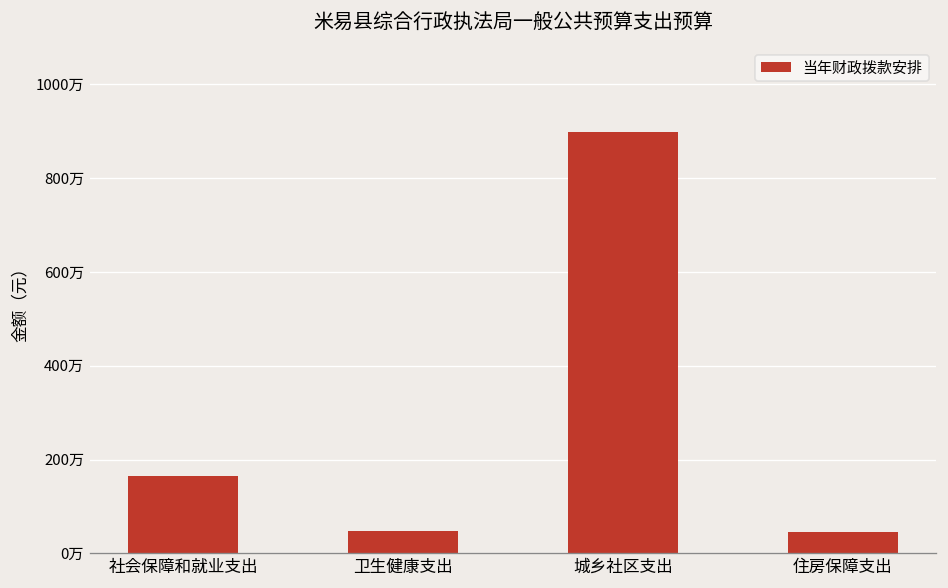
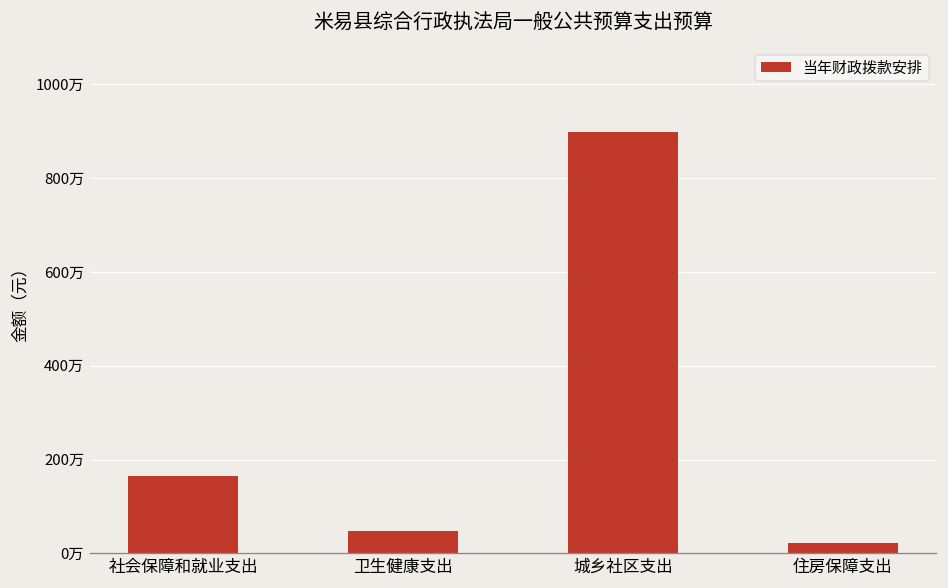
住房保障支出: 50万 -> 20万
